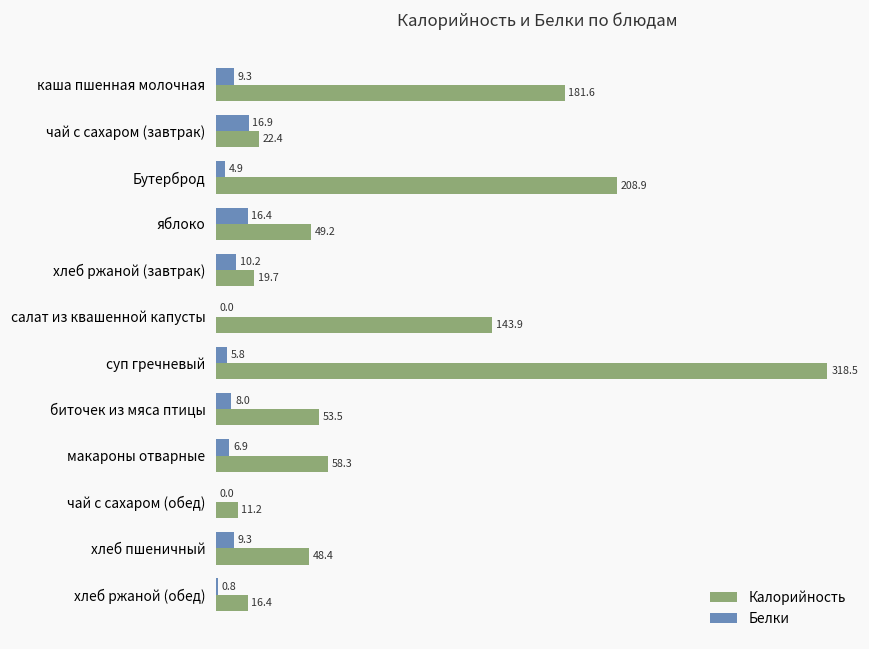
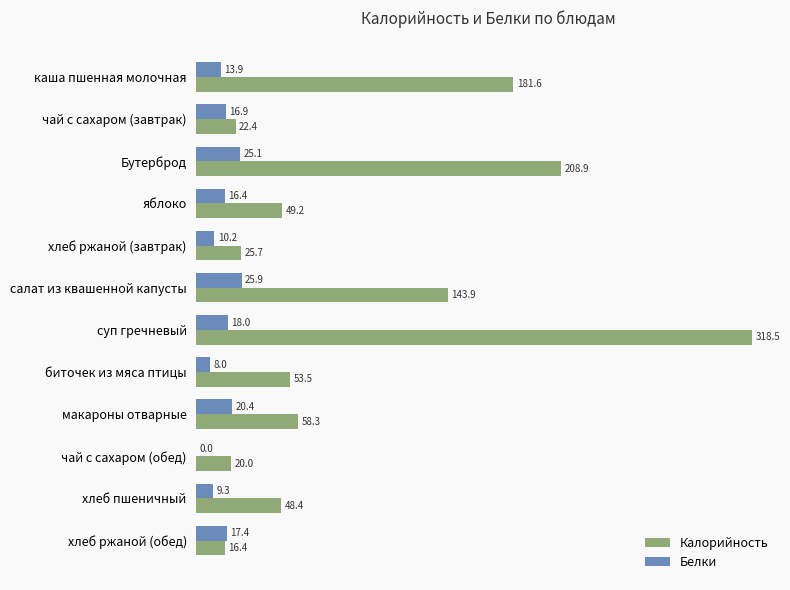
Белки, каша пшенная молочная: 9.3 -> 13.9
Белки, Бутерброд: 4.9 -> 25.1
Калорийность, хлеб ржаной (завтрак): 19.7 -> 25.7
Белки, салат из квашенной капусты: 0.0 -> 25.9
Белки, суп гречневый: 5.8 -> 18.0
Белки, макароны отварные: 6.9 -> 20.4
Калорийность, чай с сахаром (обед): 11.2 -> 20.0
Белки, хлеб ржаной (обед): 0.8 -> 17.4
